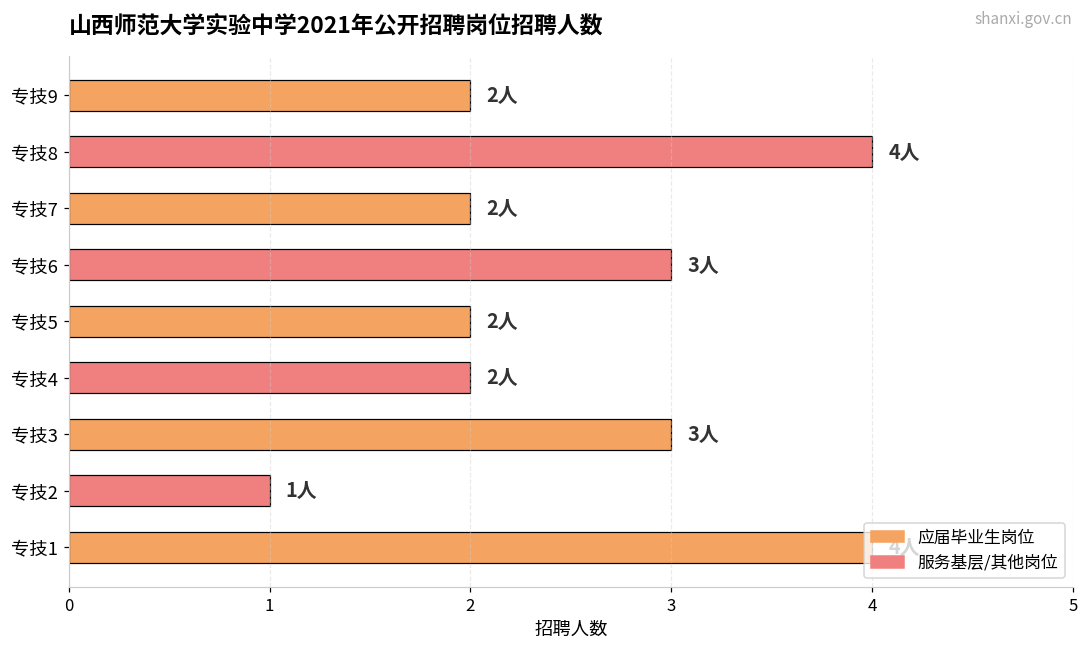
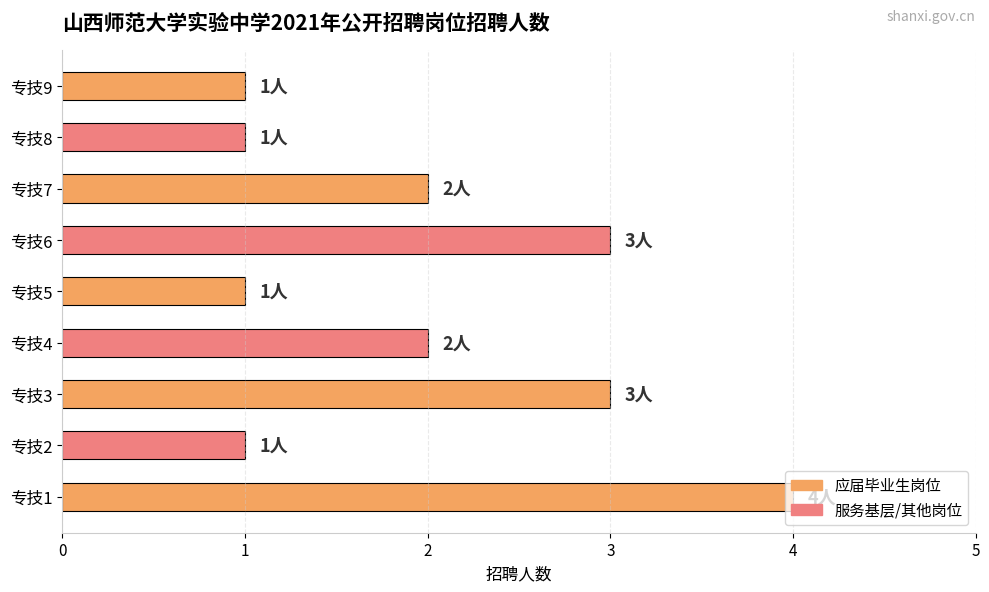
专技9: 2人 -> 1人
专技8: 4人 -> 1人
专技5: 2人 -> 1人
